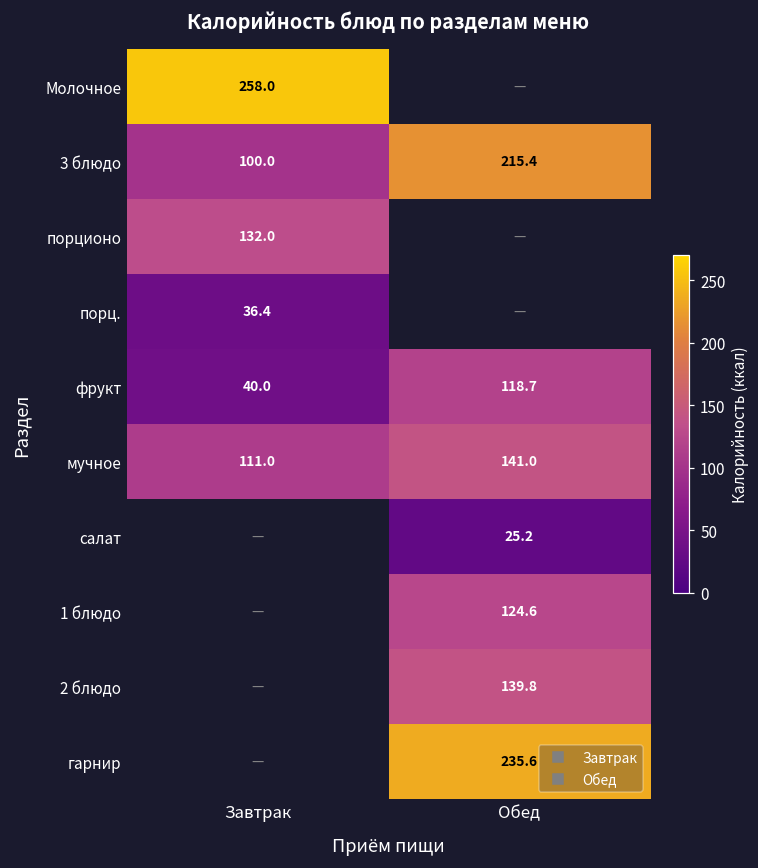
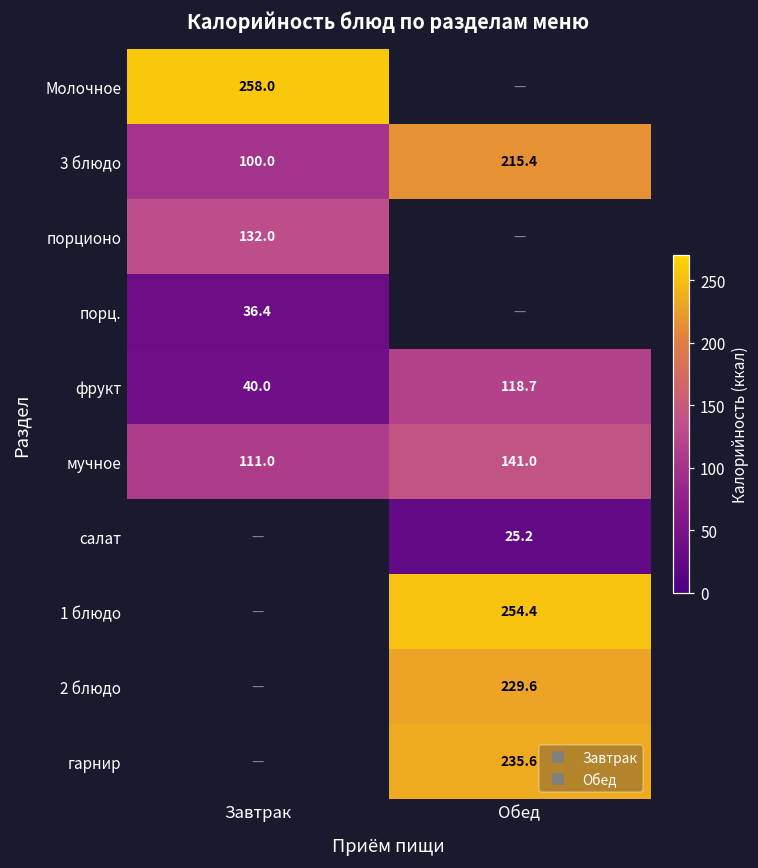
1 блюдо, Обед: 124.6 -> 254.4
2 блюдо, Обед: 139.8 -> 229.6
